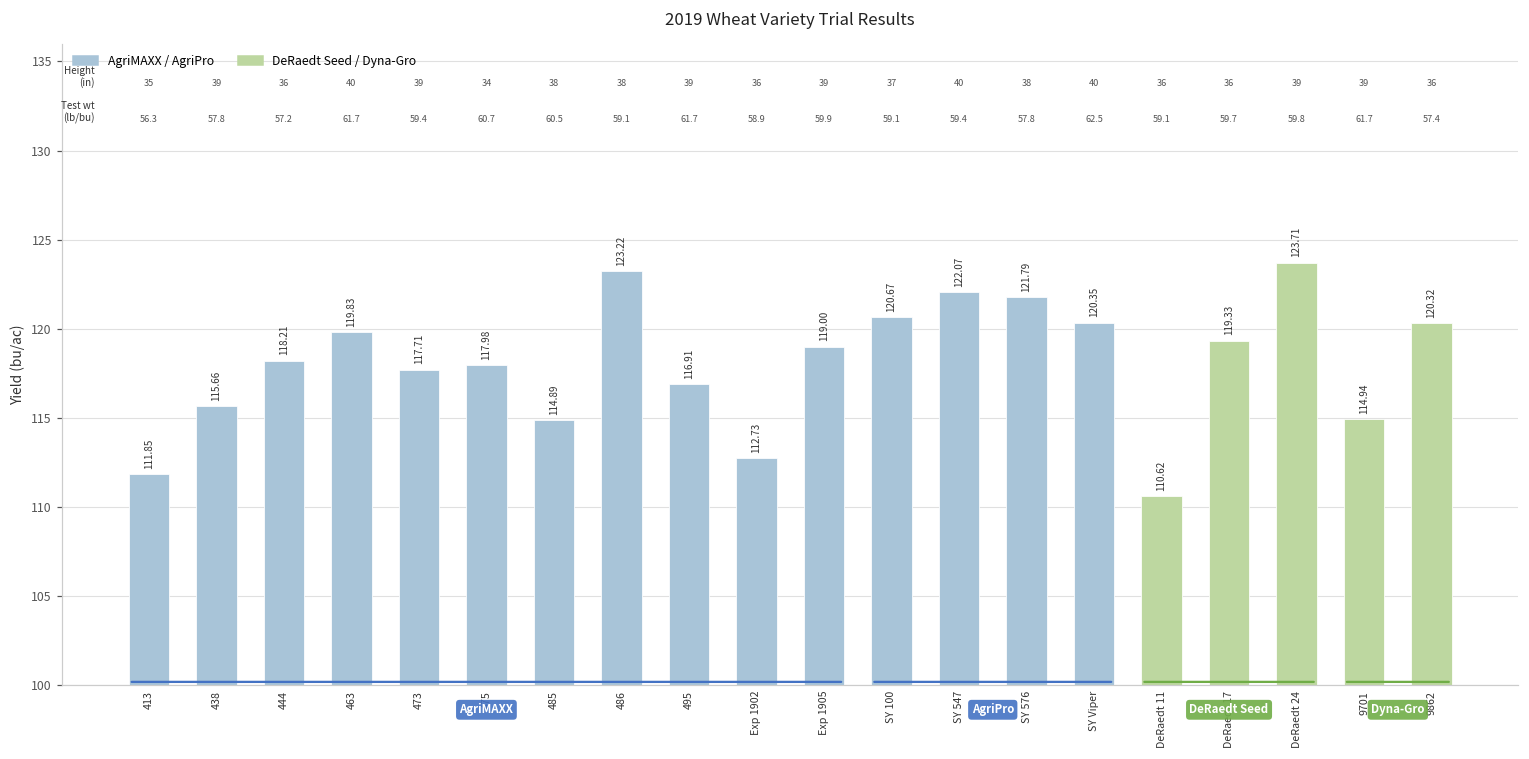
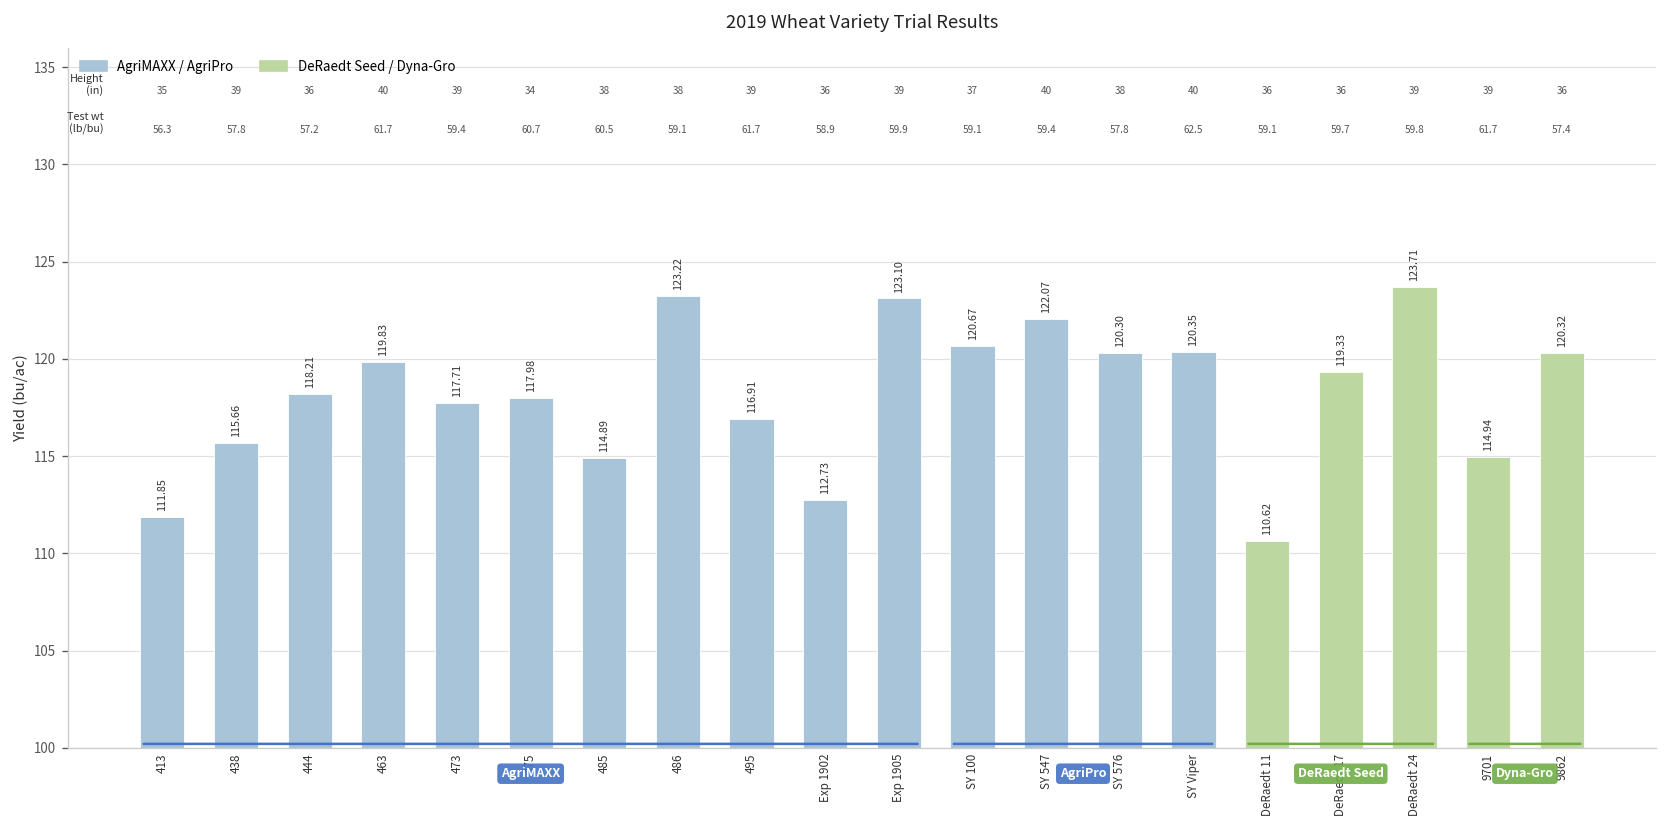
Exp 1905: 119.00 -> 123.10
SY 576: 121.79 -> 120.30
